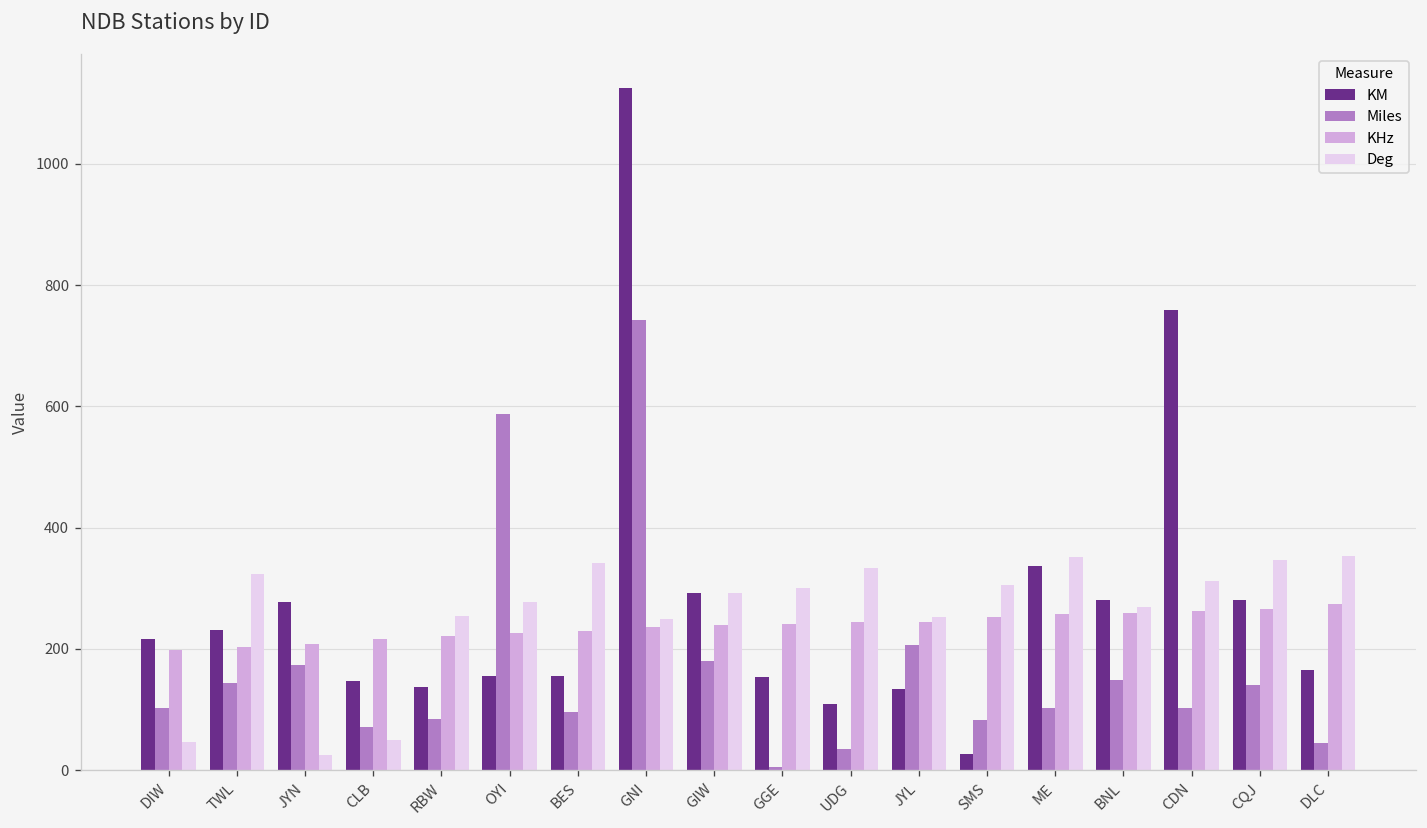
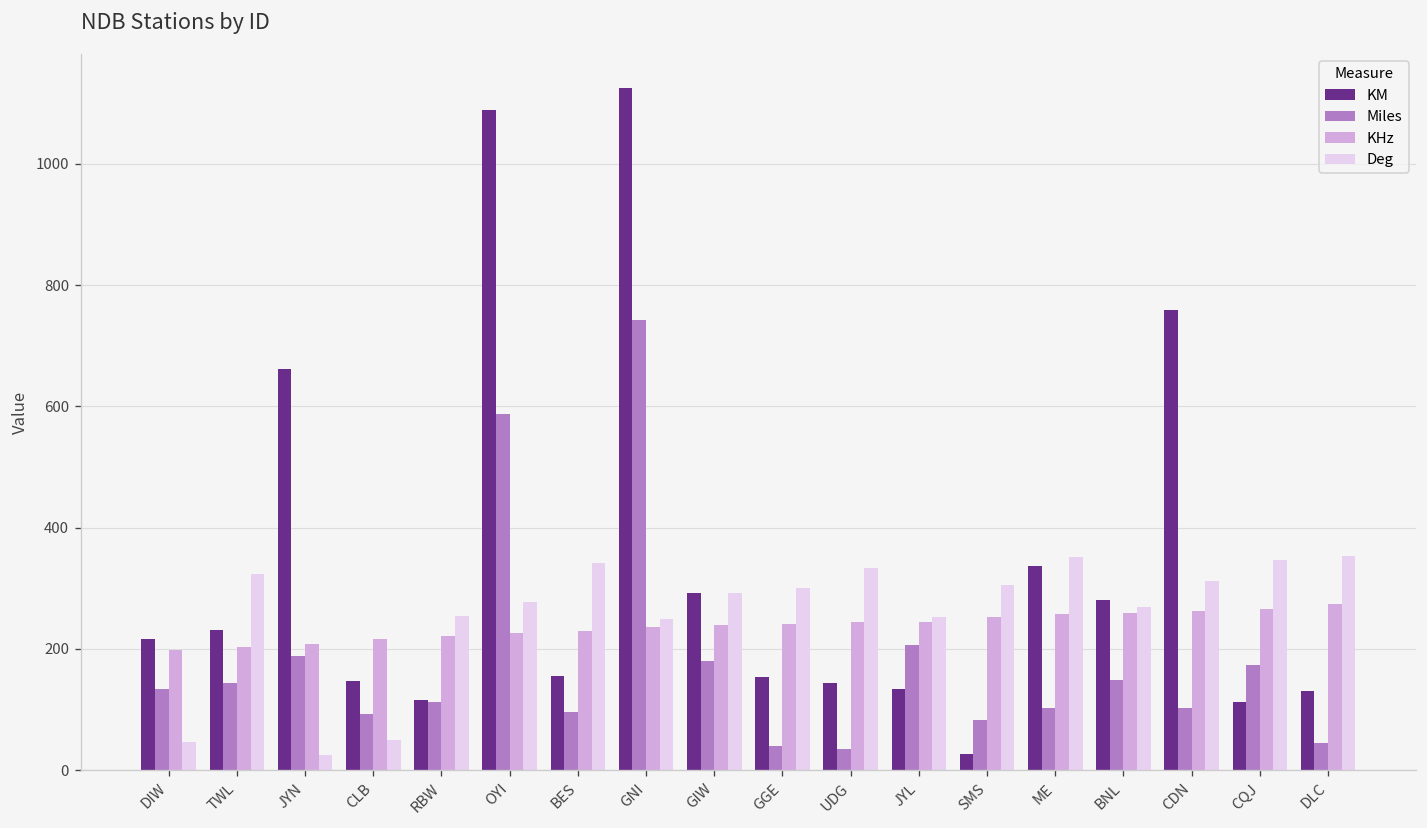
Miles, DIW: 100 -> 130
KM, JYN: 280 -> 660
Miles, JYN: 170 -> 190
Miles, CLB: 70 -> 90
KM, RBW: 140 -> 120
Miles, RBW: 90 -> 110
KM, OYI: 160 -> 1090
Miles, GGE: 10 -> 40
KM, UDG: 110 -> 140
KM, CQJ: 280 -> 110
Miles, CQJ: 140 -> 170
KM, DLC: 170 -> 130
